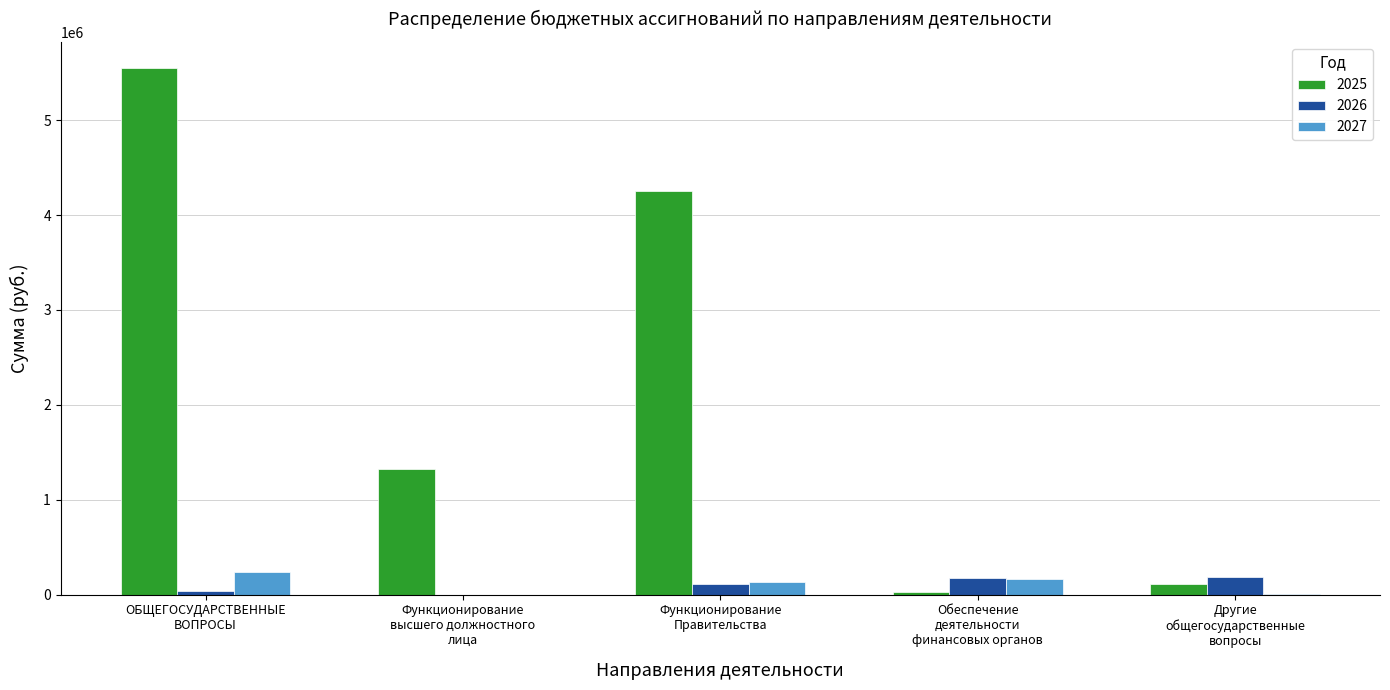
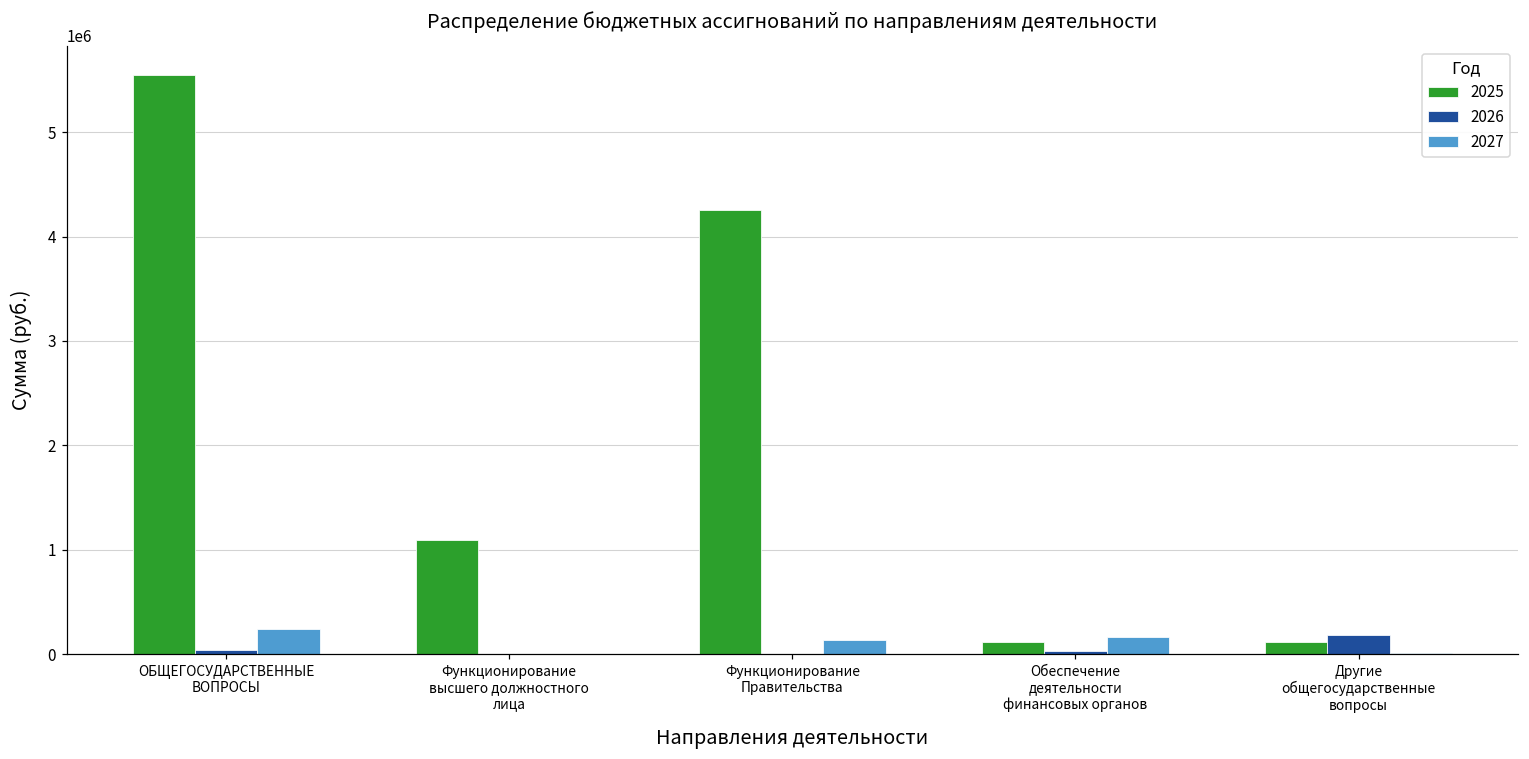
2025, Функционирование высшего должностного лица: 1300000 -> 1100000
2026, Функционирование Правительства: 100000 -> 0
2025, Обеспечение деятельности финансовых органов: 0 -> 100000
2026, Обеспечение деятельности финансовых органов: 200000 -> 0
